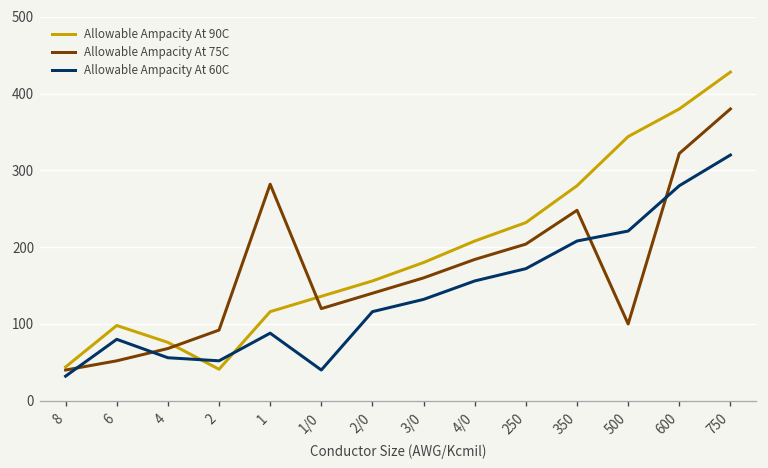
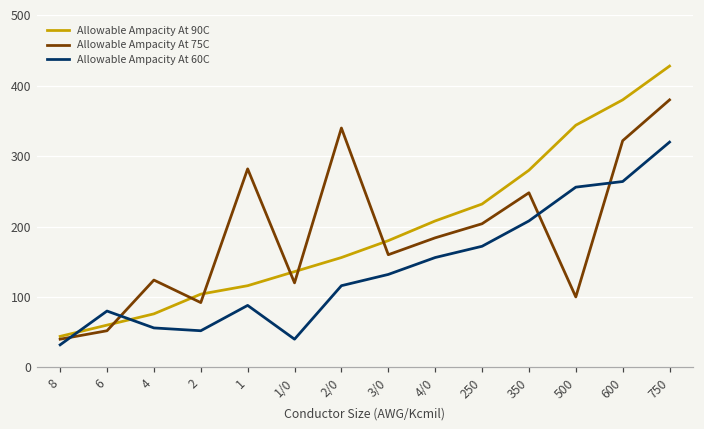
Allowable Ampacity At 90C, 6: 100 -> 60
Allowable Ampacity At 75C, 4: 70 -> 120
Allowable Ampacity At 90C, 2: 40 -> 100
Allowable Ampacity At 75C, 2/0: 140 -> 340
Allowable Ampacity At 60C, 500: 220 -> 260
Allowable Ampacity At 60C, 600: 280 -> 260
